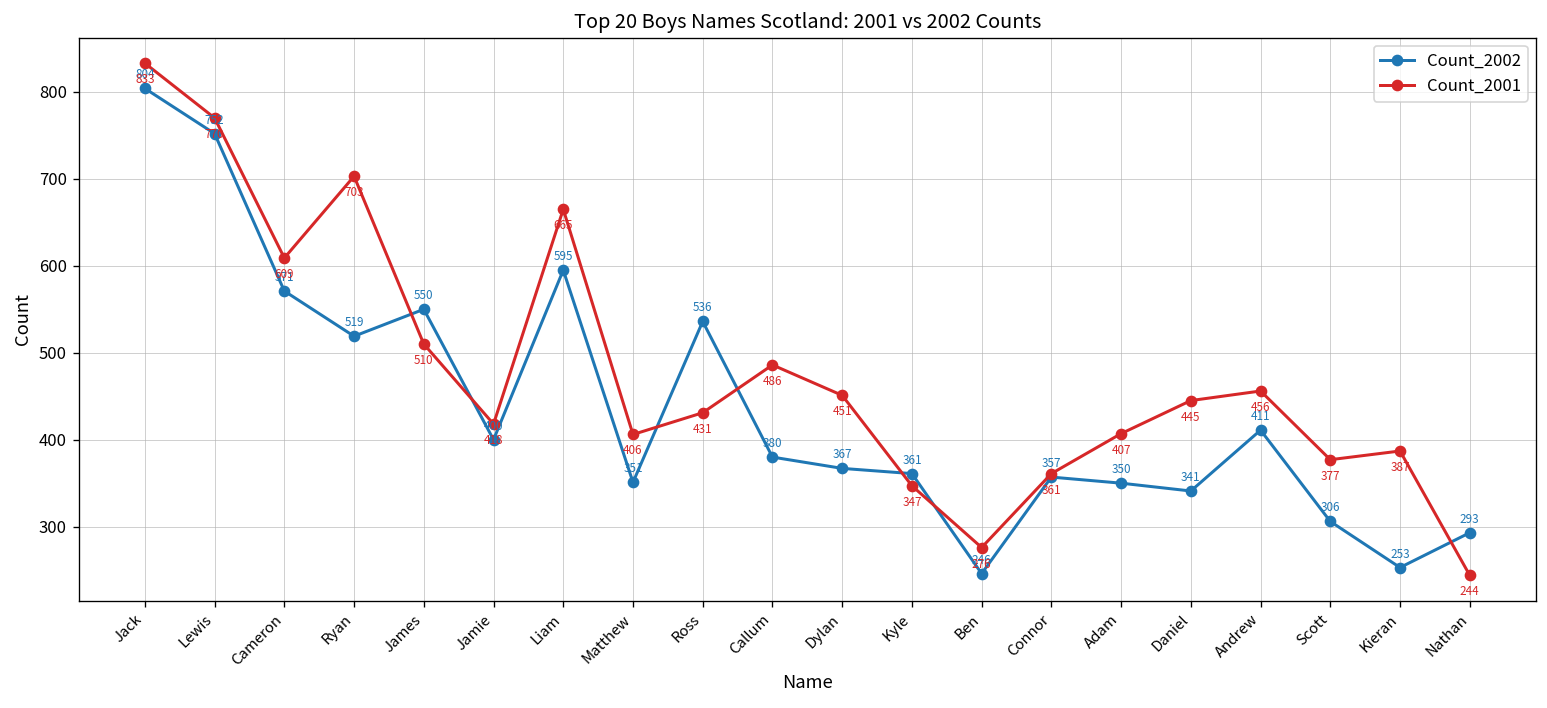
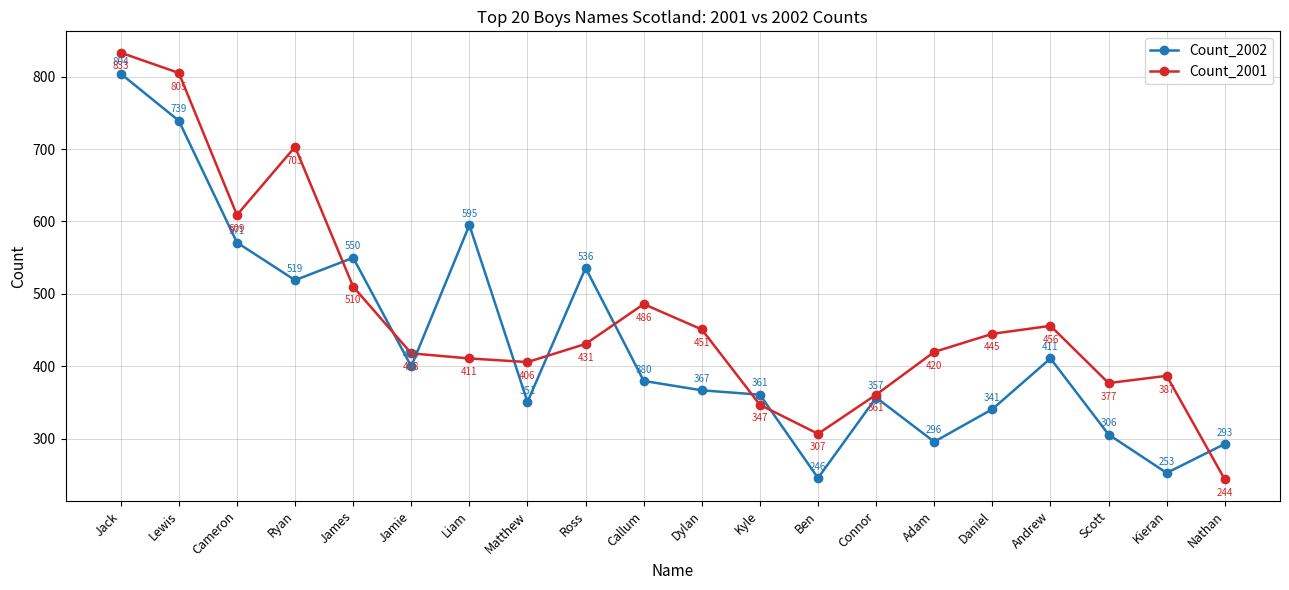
Count_2002, Lewis: 752 -> 739
Count_2001, Lewis: 770 -> 805
Count_2001, Liam: 665 -> 411
Count_2001, Ben: 276 -> 307
Count_2002, Adam: 350 -> 296
Count_2001, Adam: 407 -> 420
